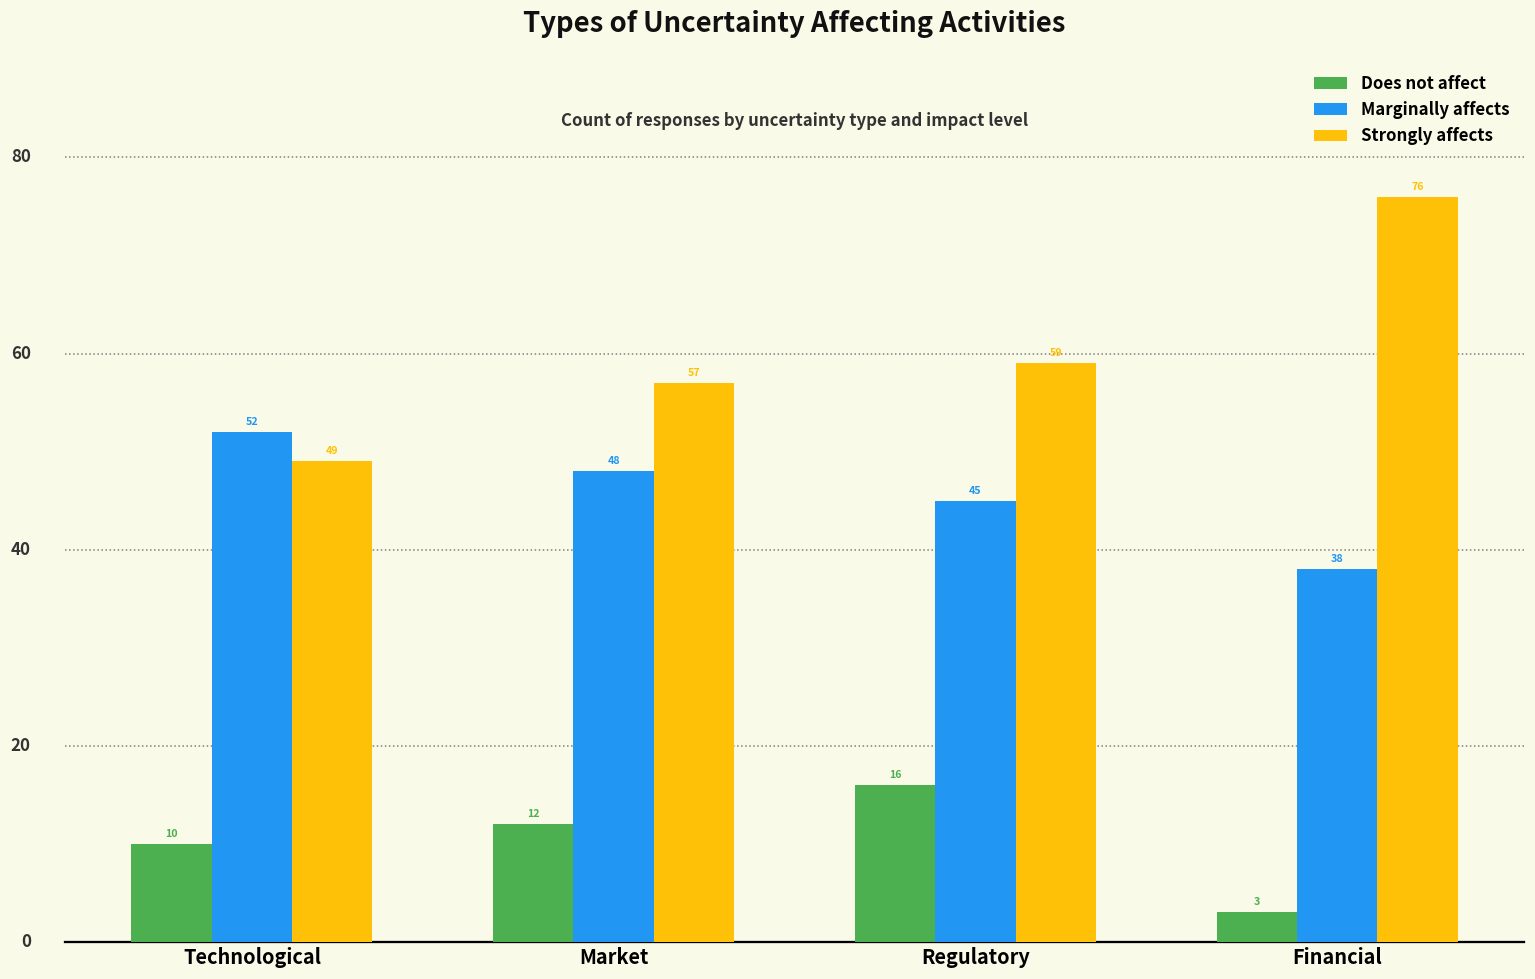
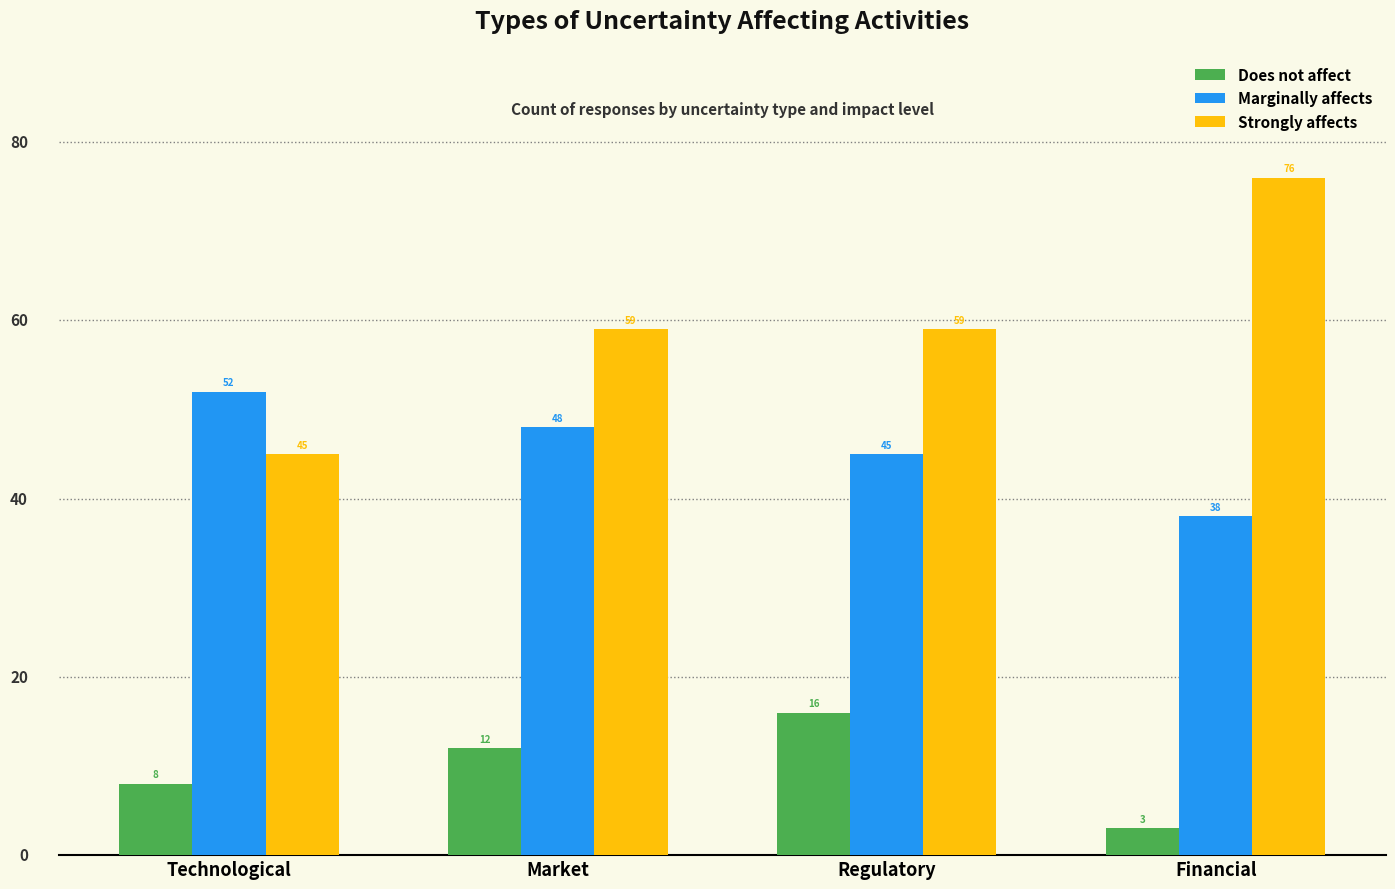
Does not affect, Technological: 10 -> 8
Strongly affects, Technological: 49 -> 45
Strongly affects, Market: 57 -> 59
